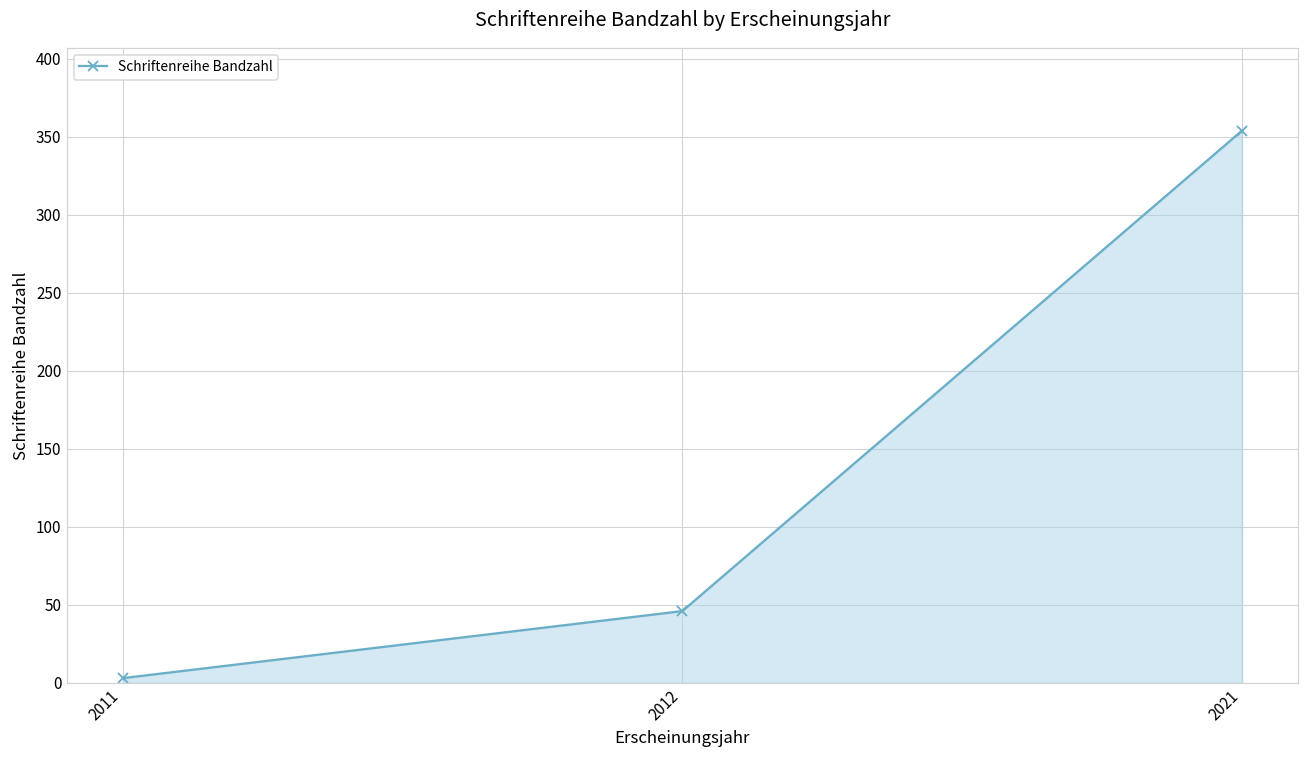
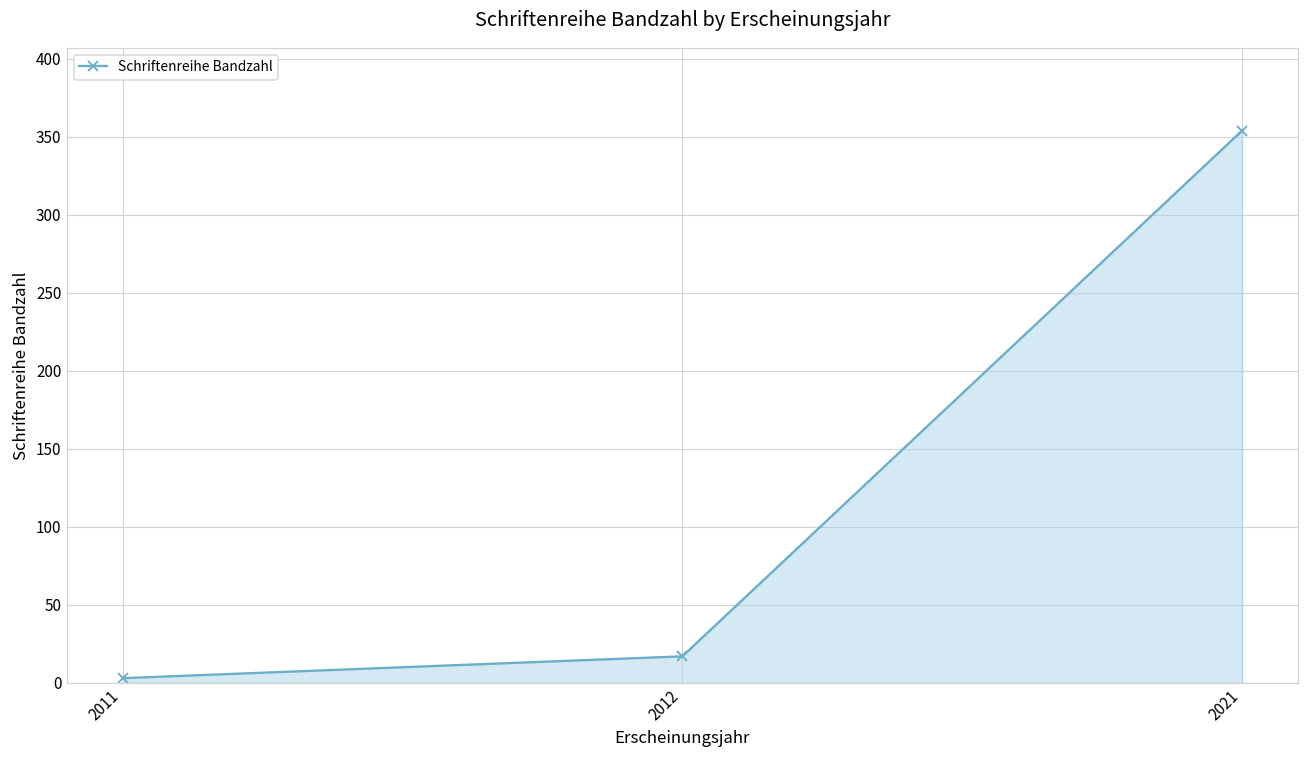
2012: 46 -> 17
